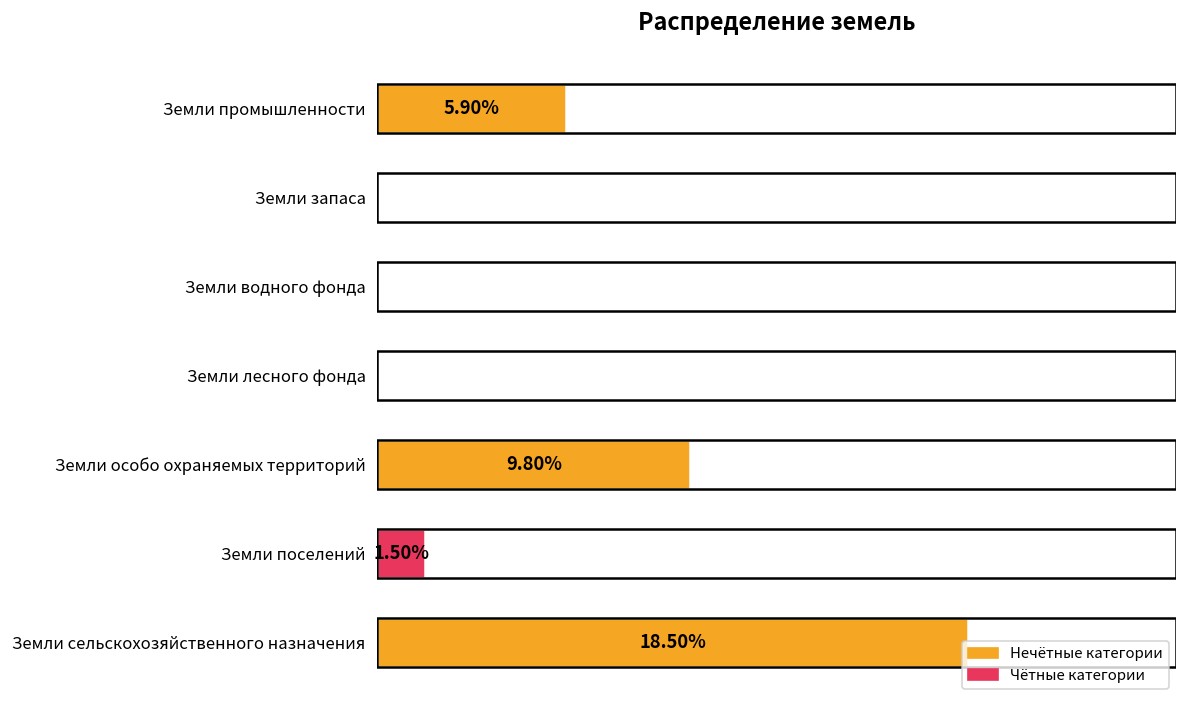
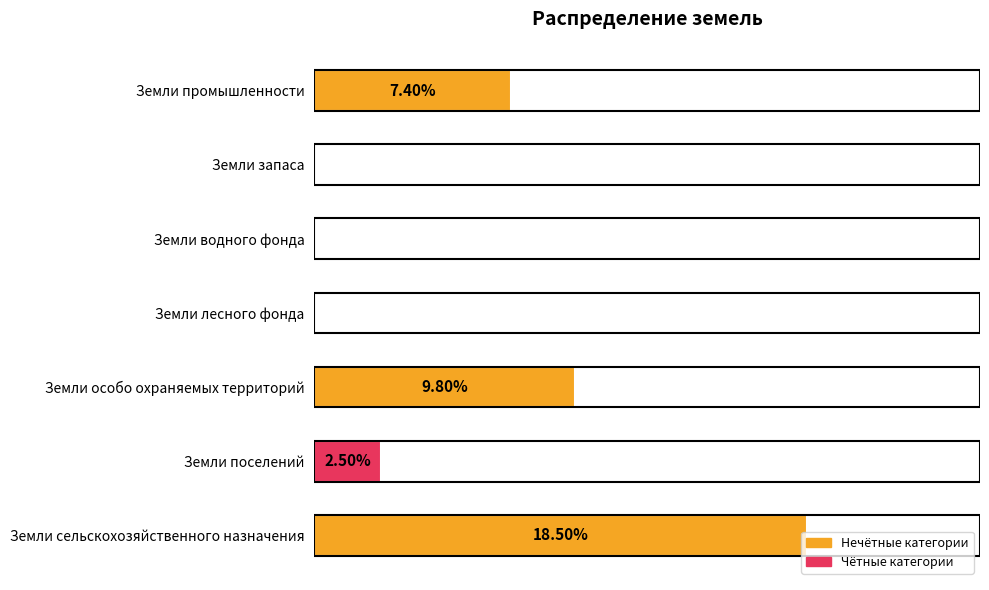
Земли промышленности: 5.90% -> 7.40%
Земли поселений: 1.50% -> 2.50%
